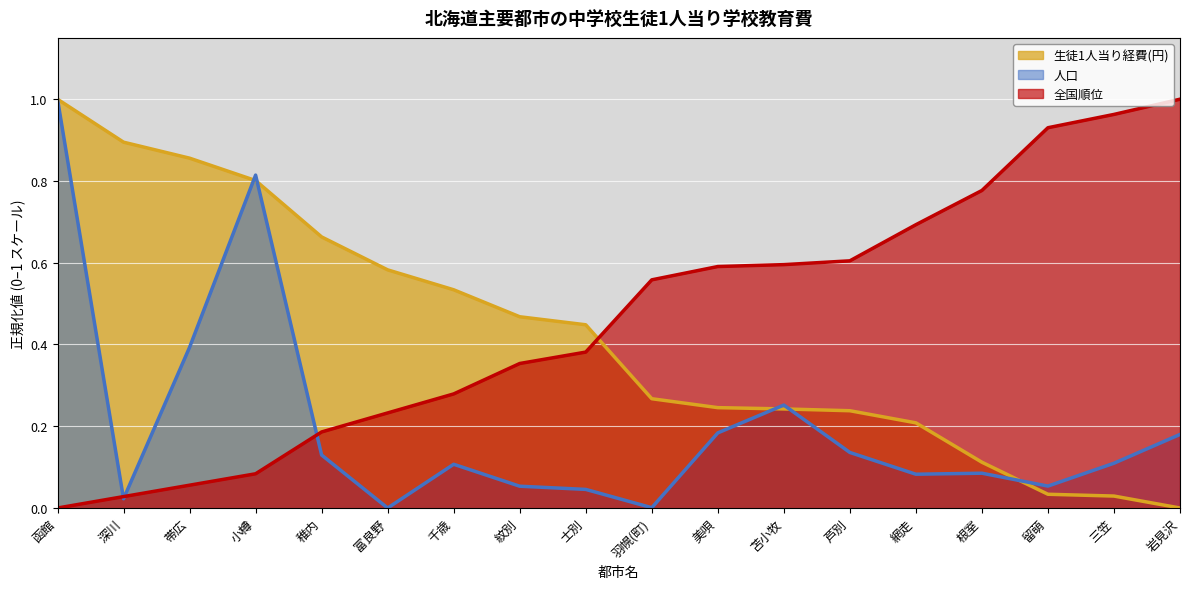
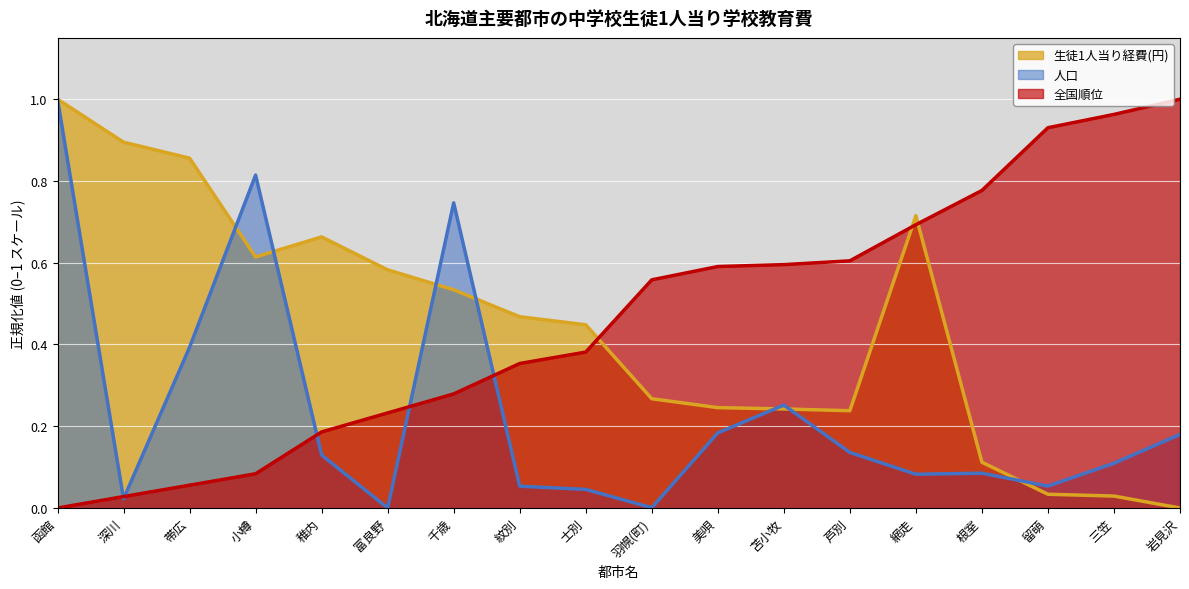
生徒1人当り経費(円), 小樽: 0.80 -> 0.61
人口, 千歳: 0.11 -> 0.75
生徒1人当り経費(円), 網走: 0.21 -> 0.71
